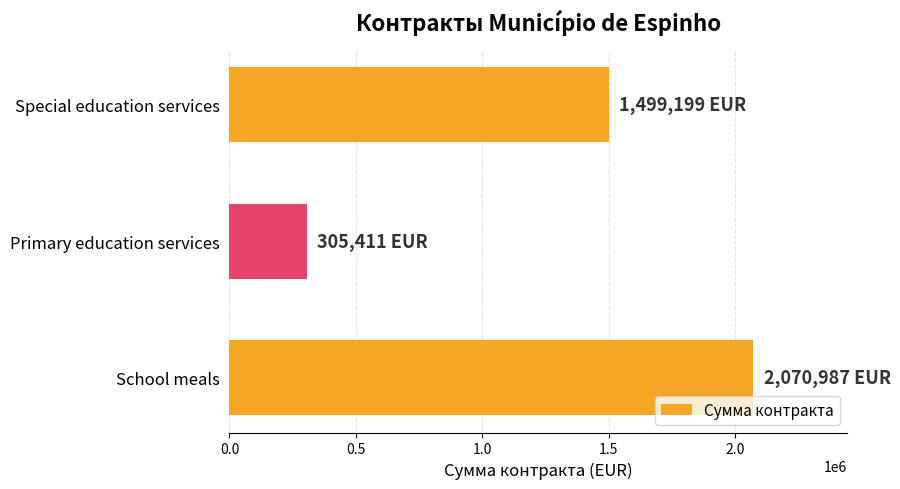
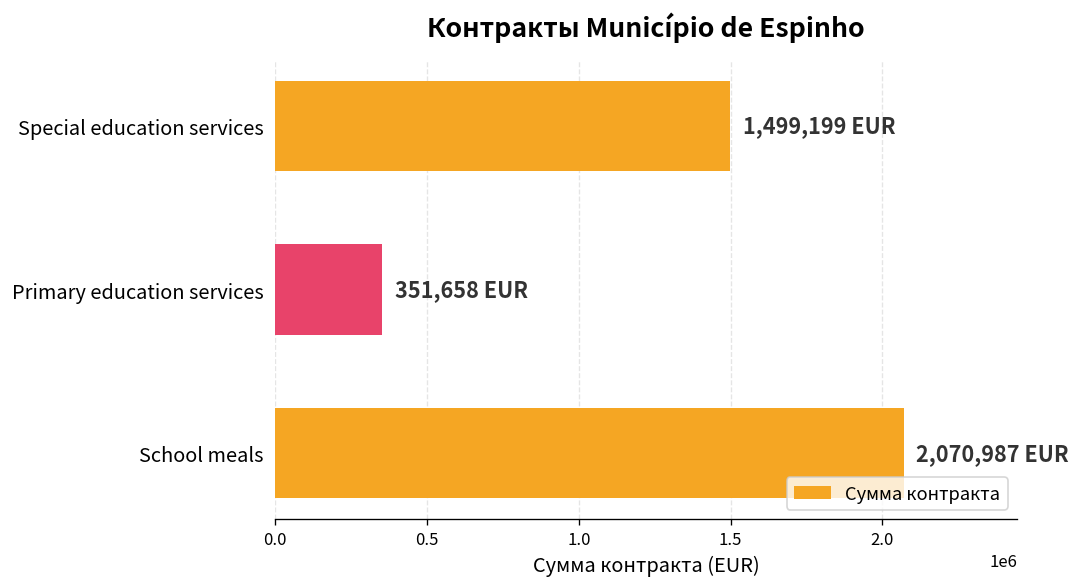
Primary education services: 305,411 -> 351,658
